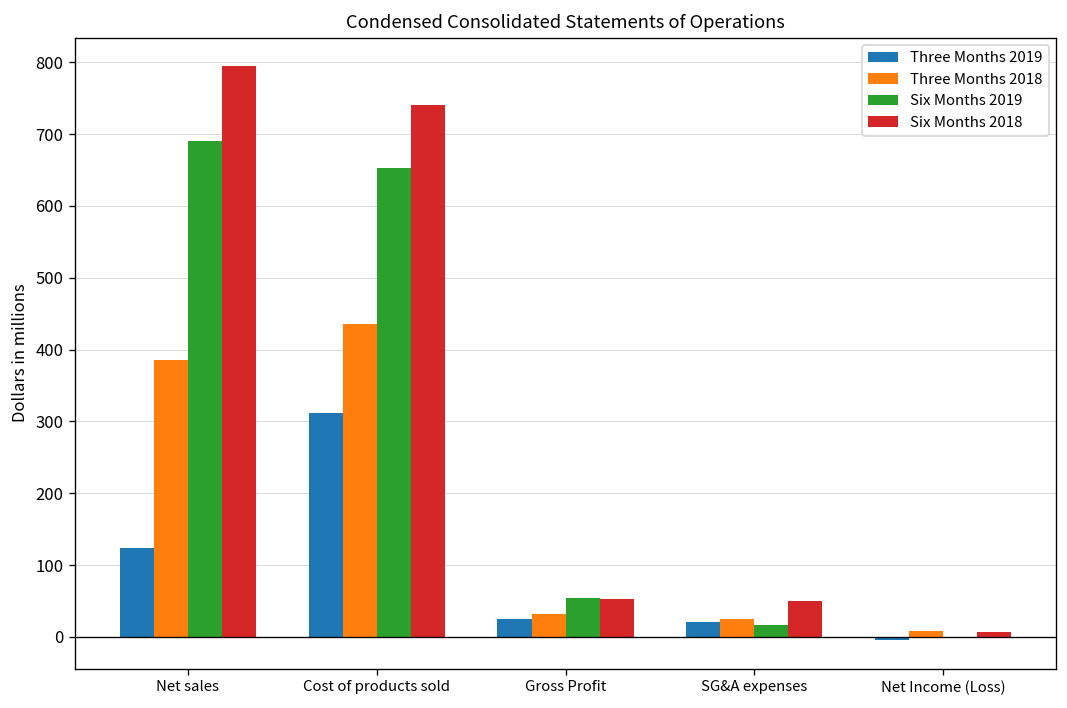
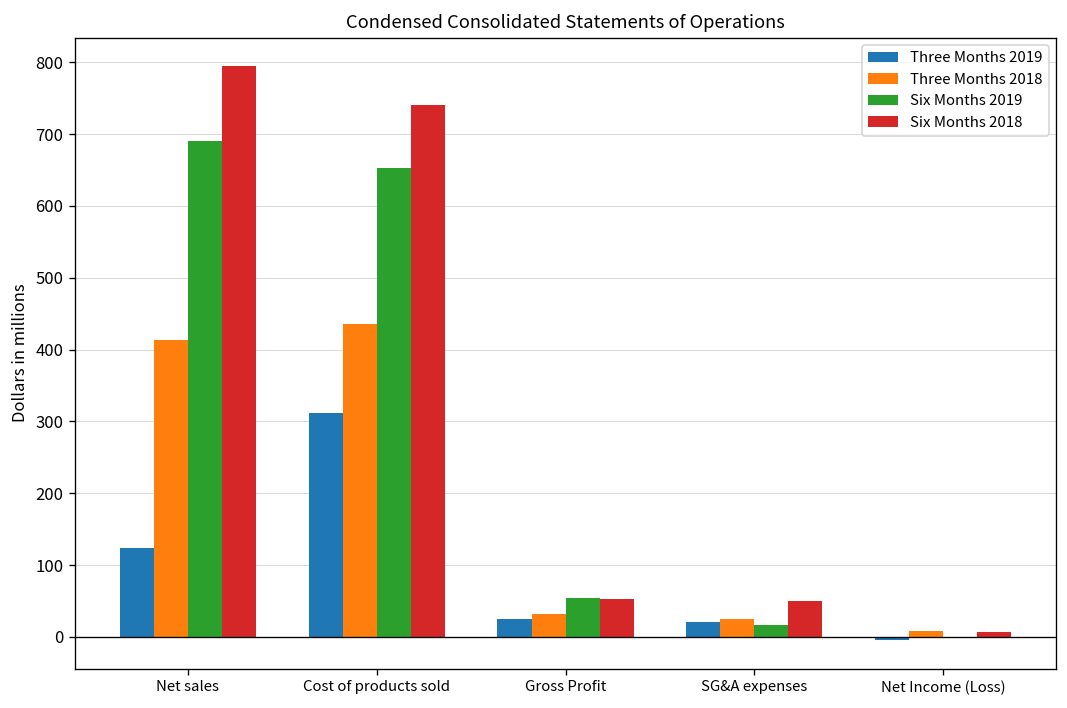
Three Months 2018, Net sales: 390 -> 410
